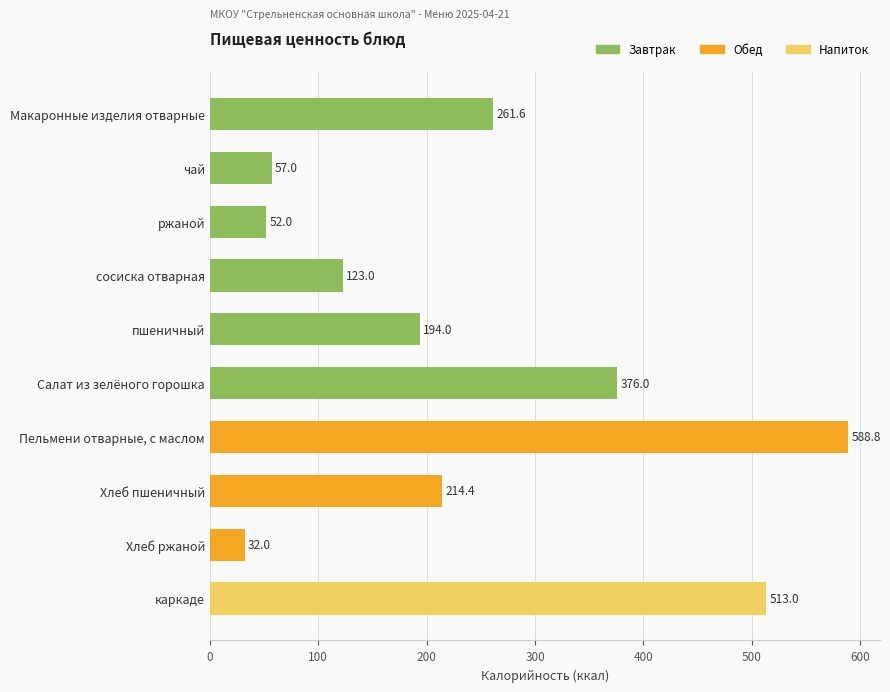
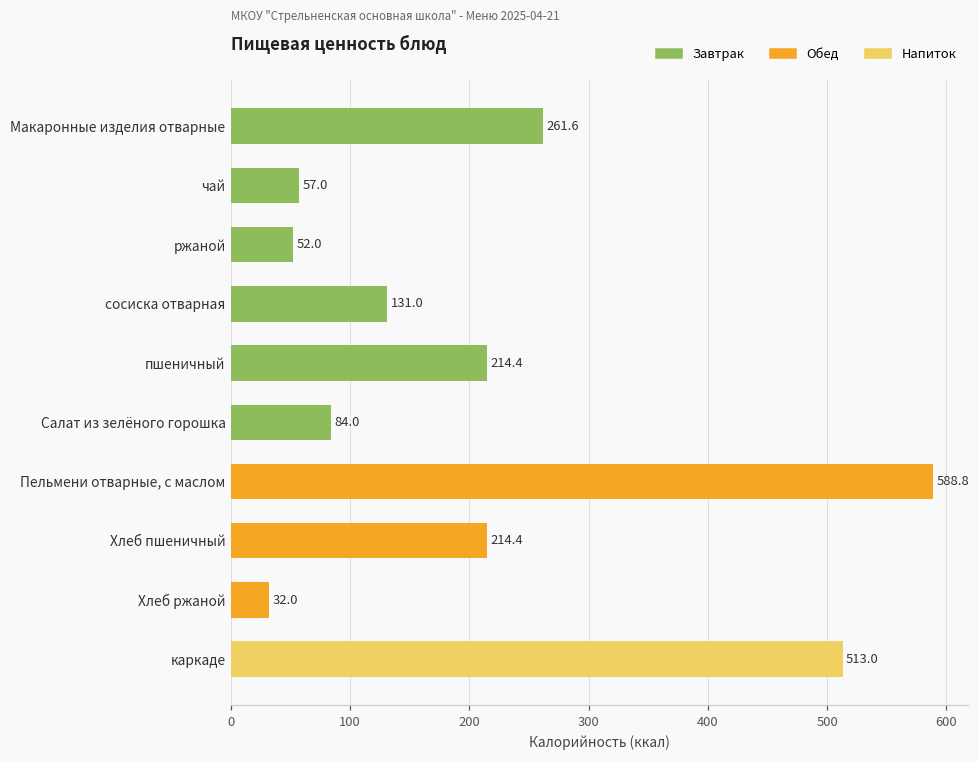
сосиска отварная: 123.0 -> 131.0
пшеничный: 194.0 -> 214.4
Салат из зелёного горошка: 376.0 -> 84.0
